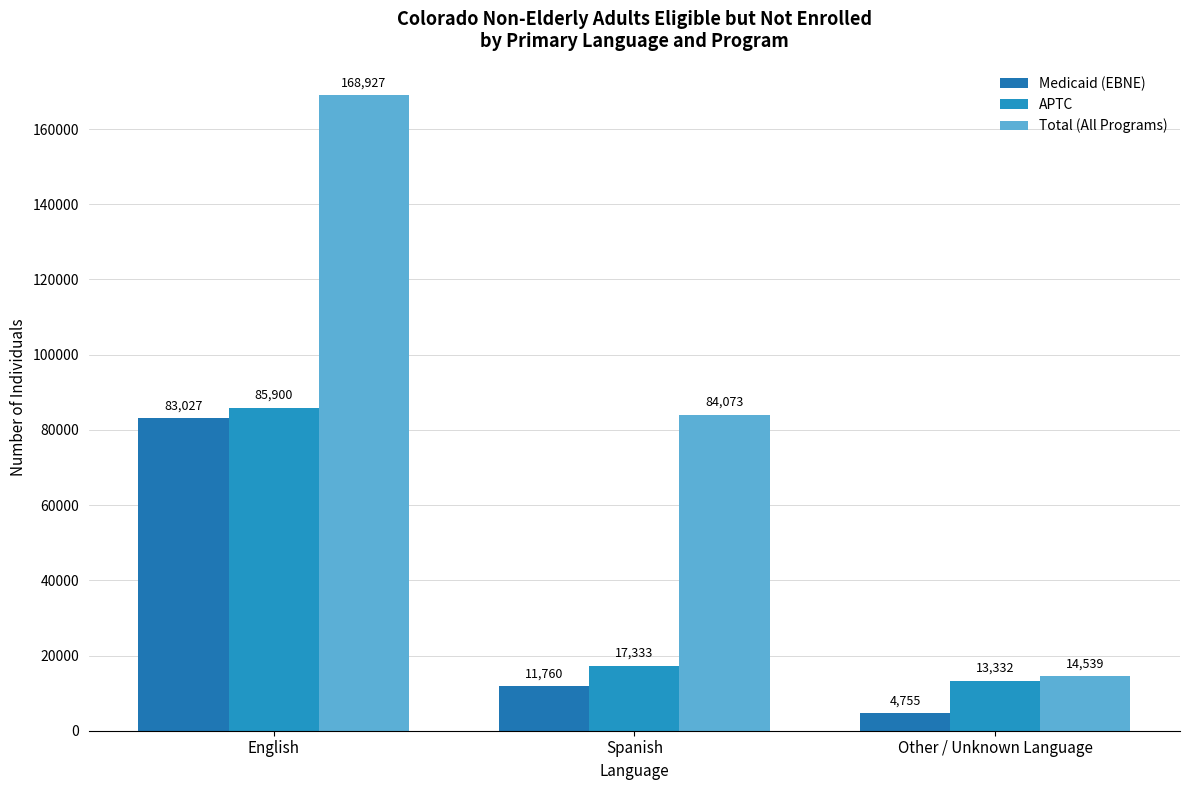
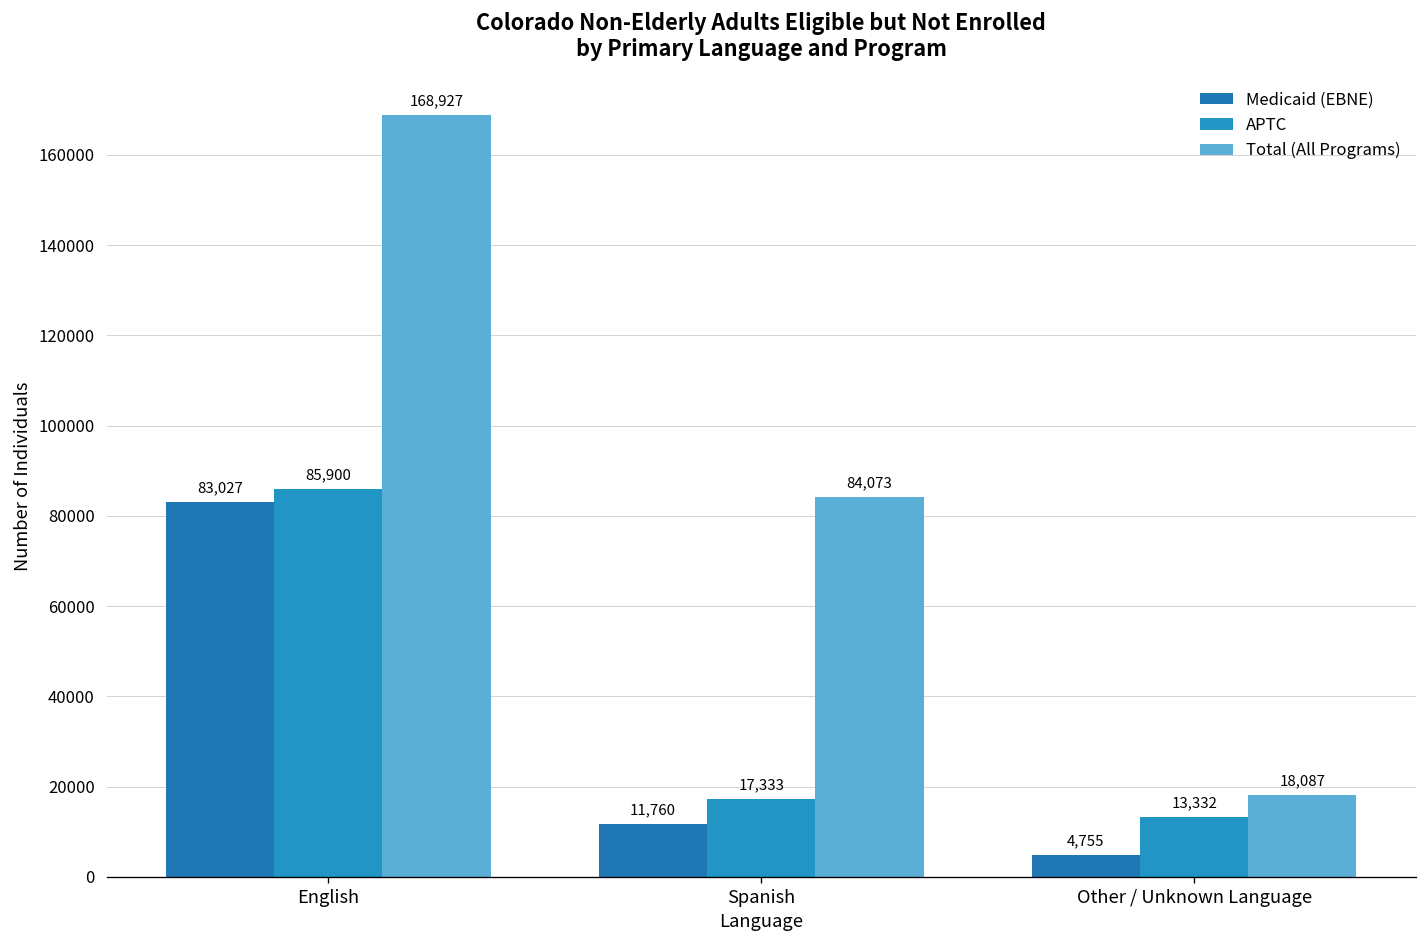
Total (All Programs), Other / Unknown Language: 14,539 -> 18,087
